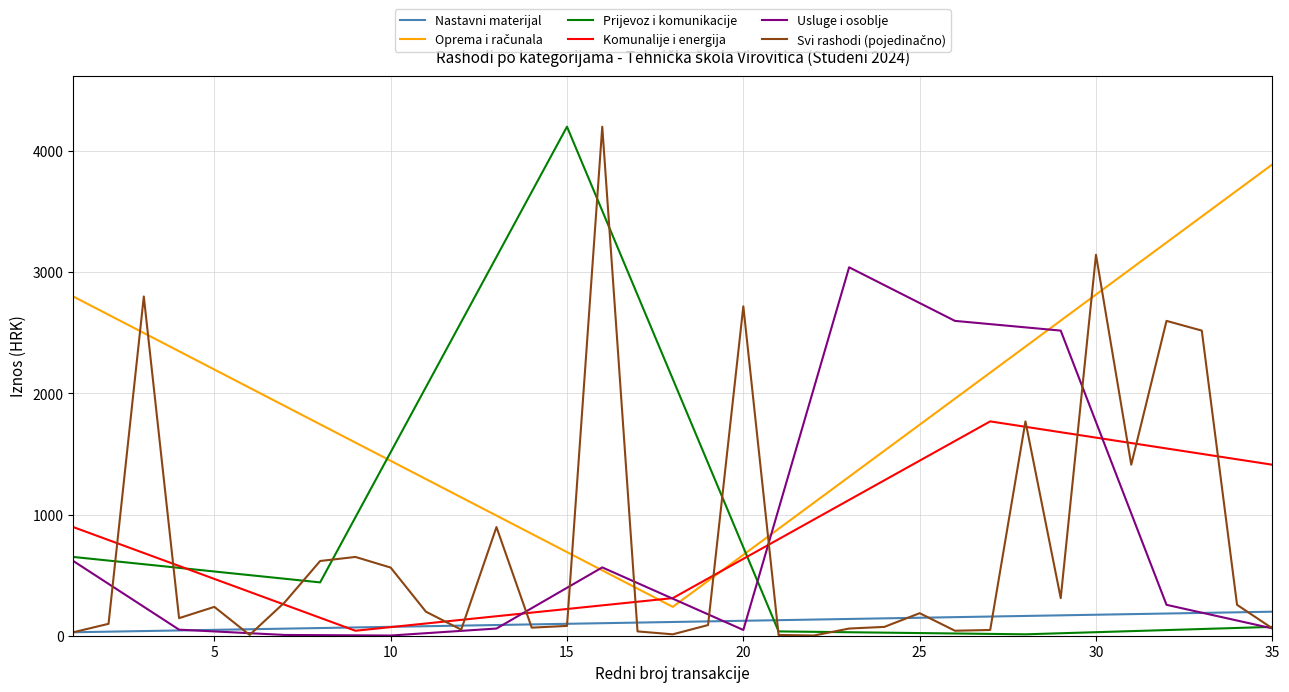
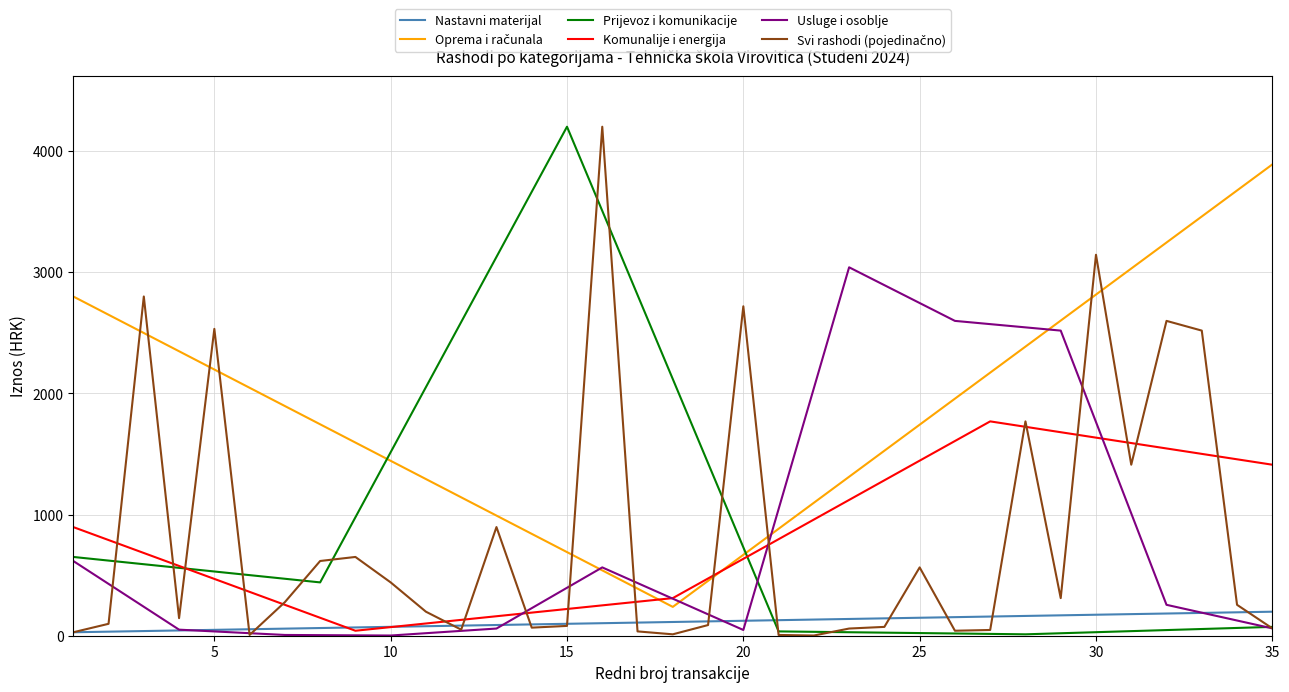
Svi rashodi (pojedinačno), 5: 240 -> 2530
Svi rashodi (pojedinačno), 10: 560 -> 440
Svi rashodi (pojedinačno), 25: 190 -> 560
